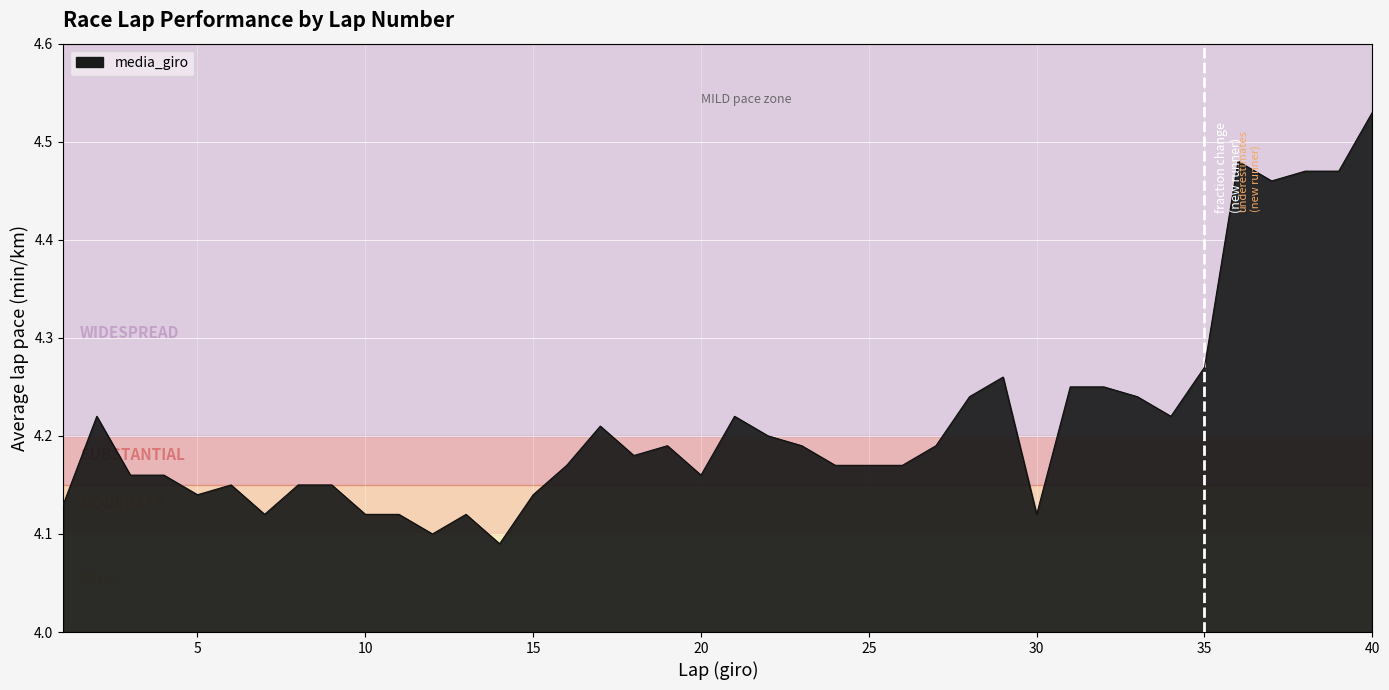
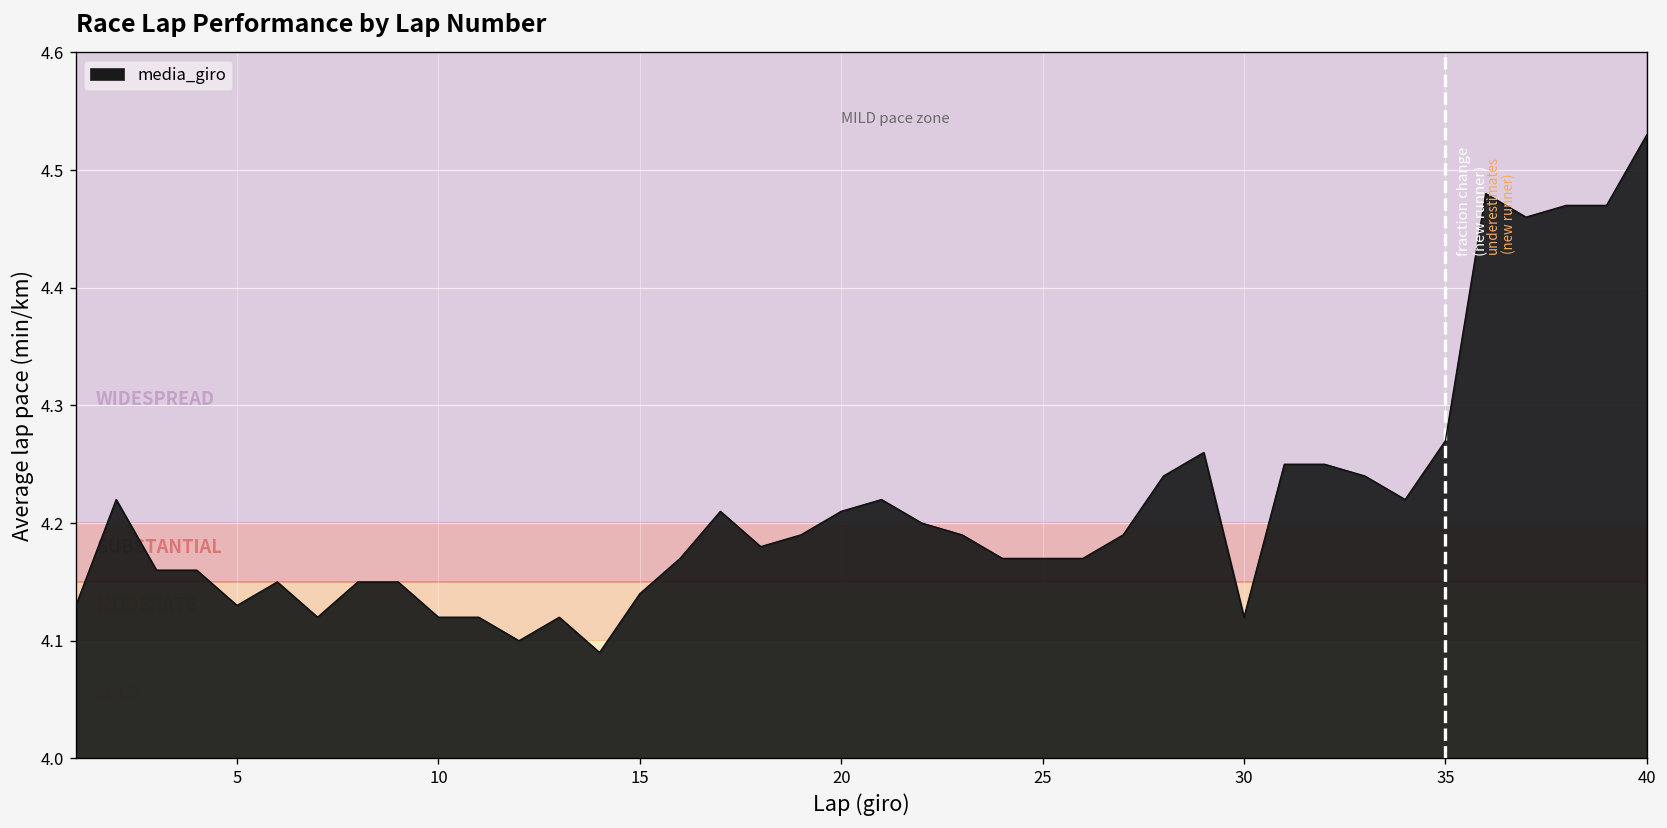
5: 4.14 -> 4.13
20: 4.16 -> 4.21
